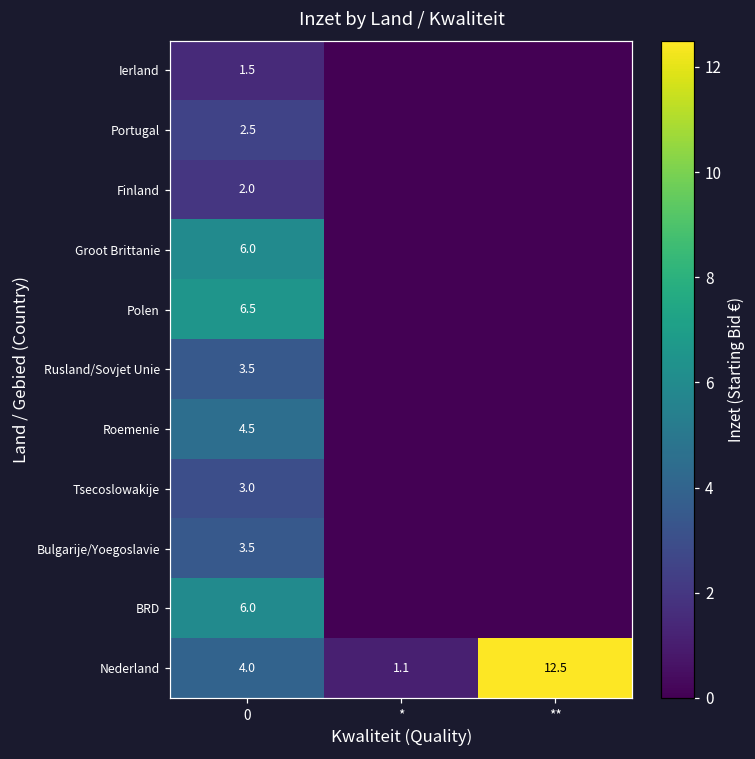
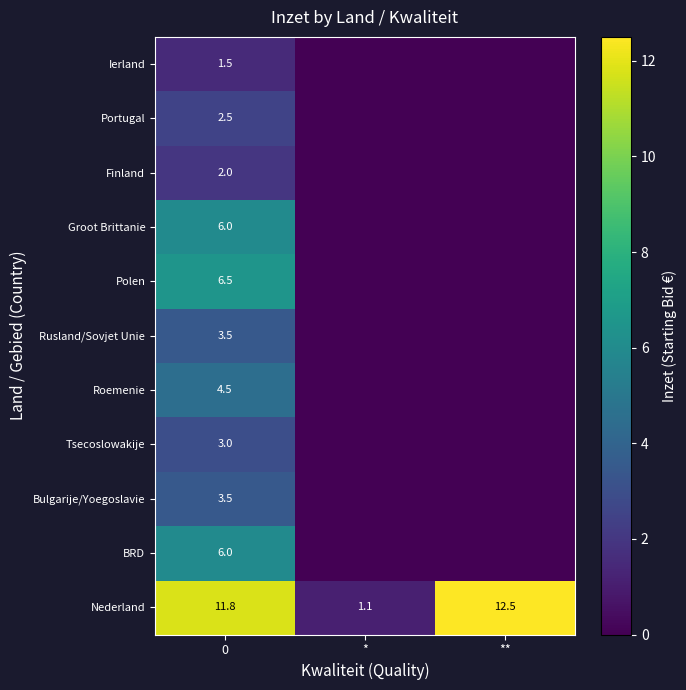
Nederland, 0: 4.0 -> 11.8
